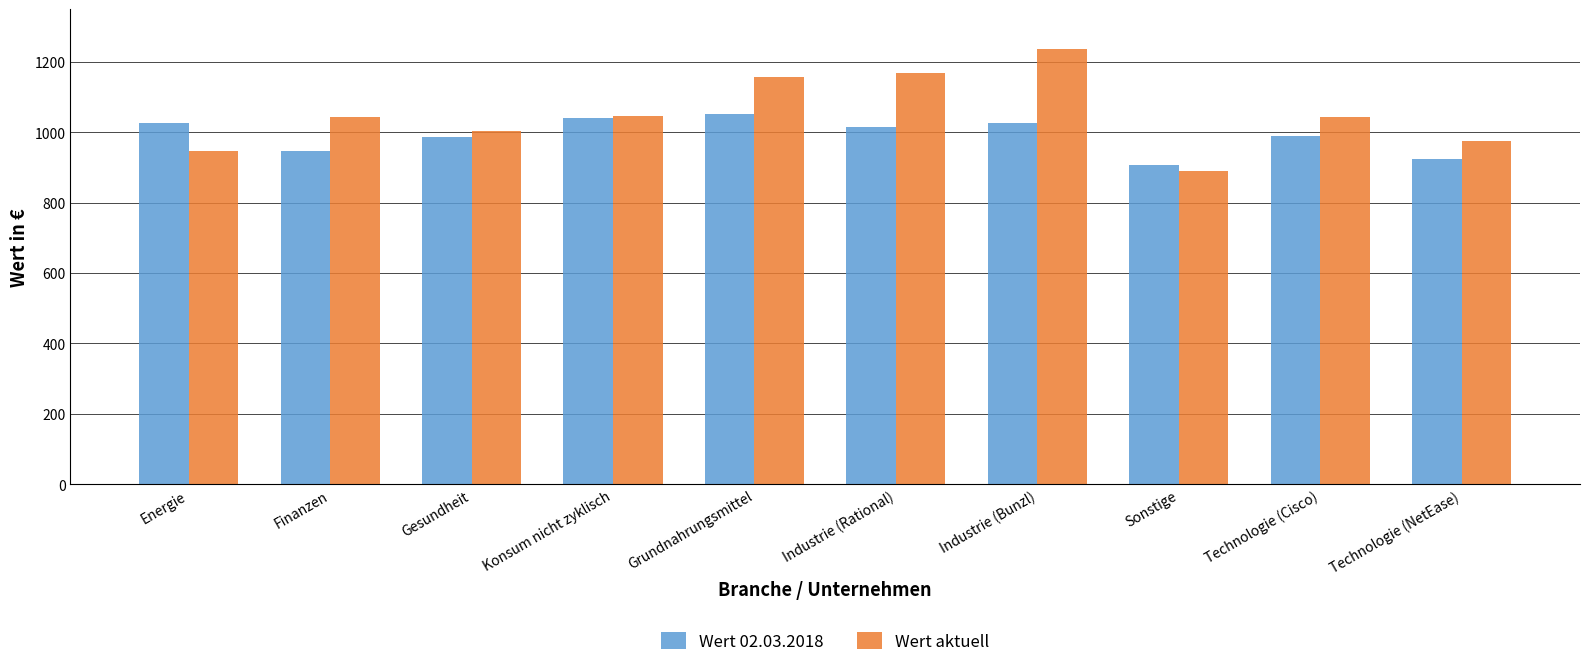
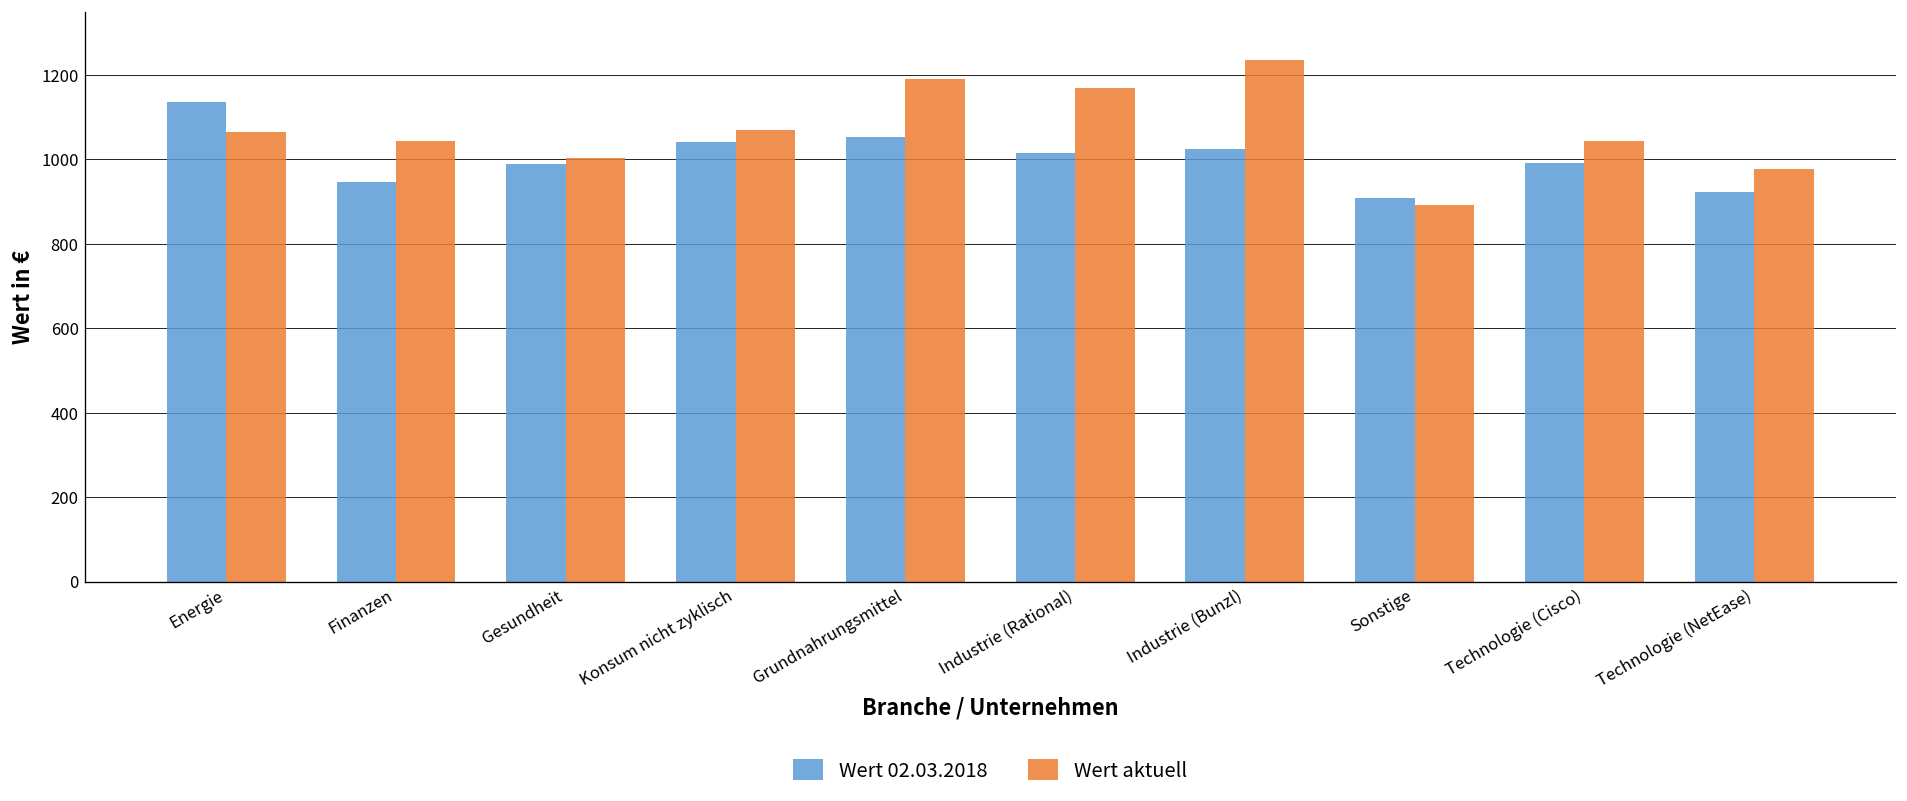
Wert 02.03.2018, Energie: 1030 -> 1140
Wert aktuell, Energie: 950 -> 1060
Wert aktuell, Konsum nicht zyklisch: 1050 -> 1070
Wert aktuell, Grundnahrungsmittel: 1160 -> 1190
